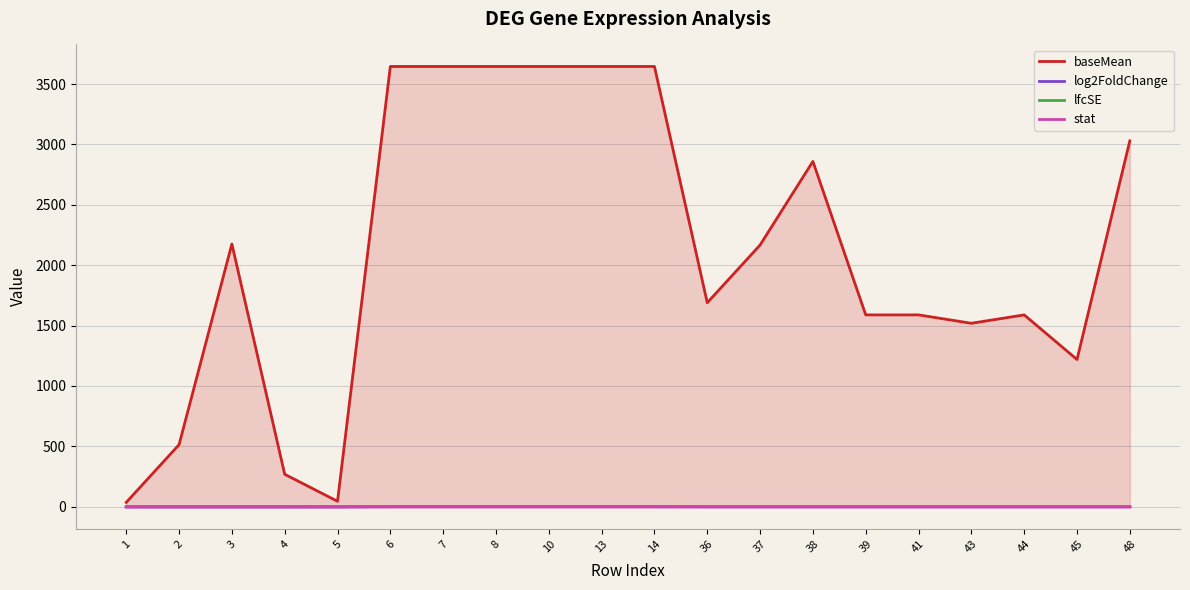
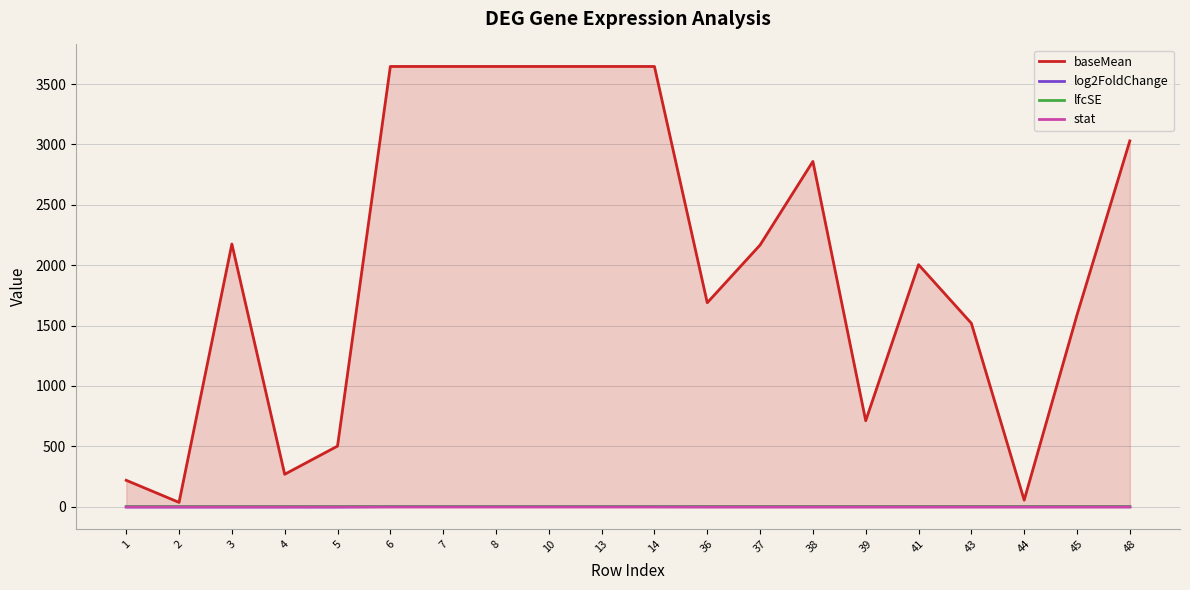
baseMean, 1: 30 -> 220
baseMean, 2: 510 -> 30
baseMean, 5: 40 -> 500
baseMean, 39: 1590 -> 710
baseMean, 41: 1590 -> 2000
baseMean, 44: 1590 -> 50
baseMean, 45: 1220 -> 1590
